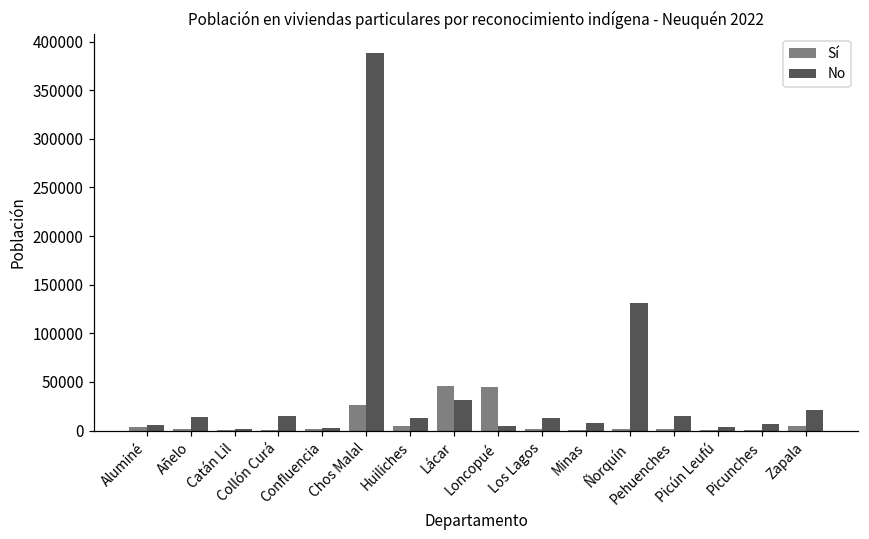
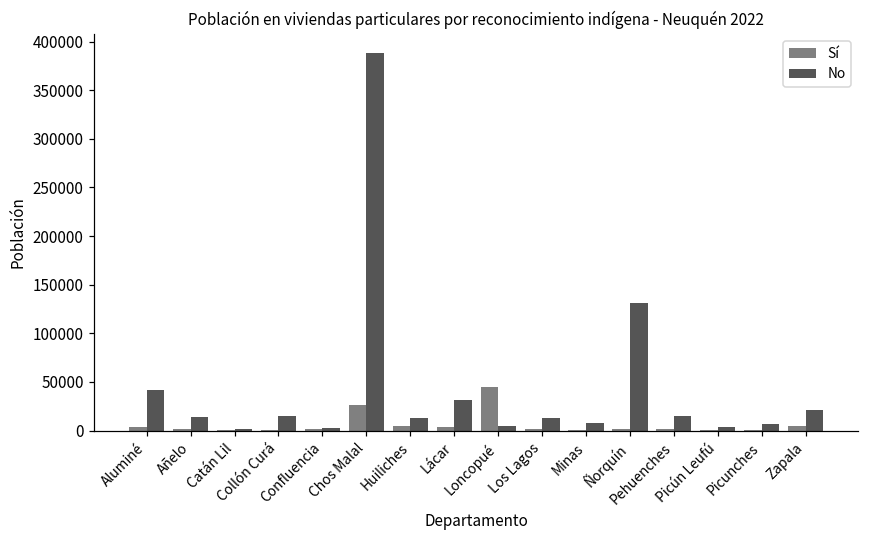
No, Aluminé: 10000 -> 40000
Sí, Lácar: 50000 -> 0
